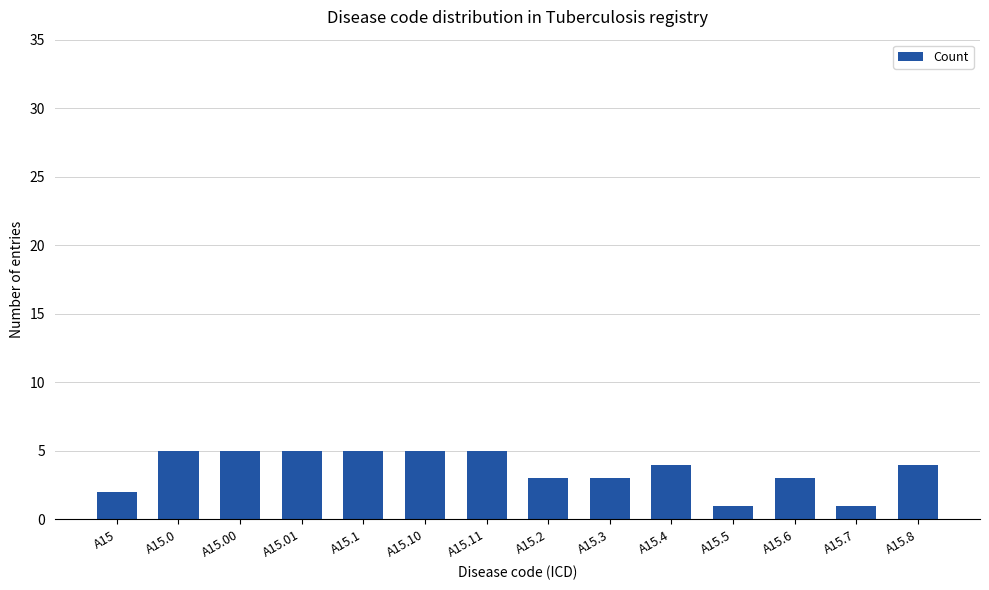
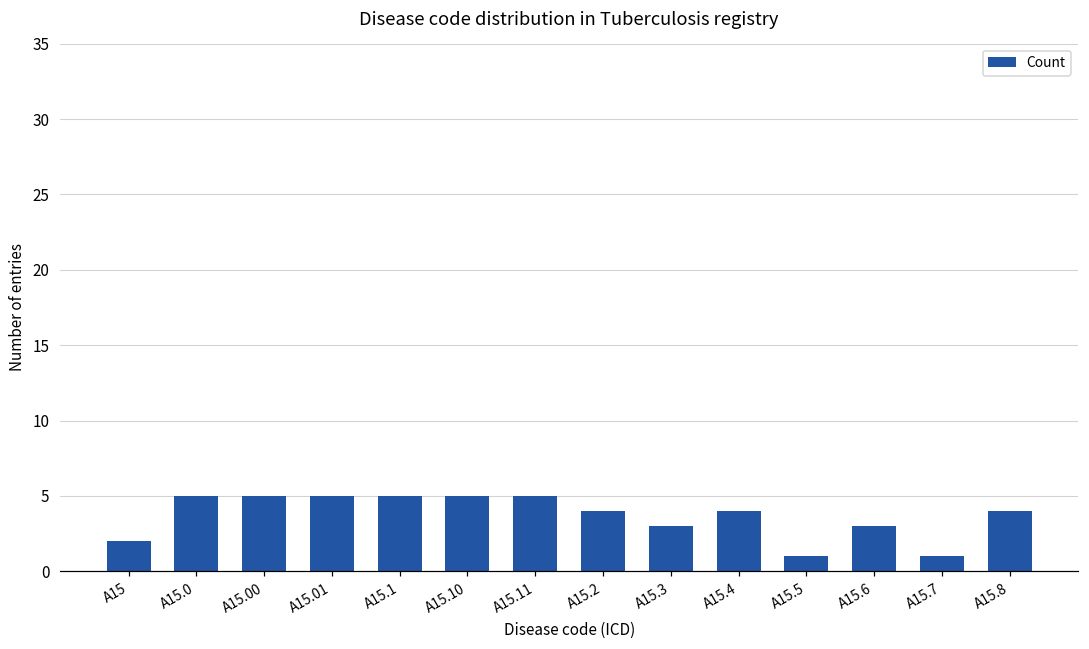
A15.2: 3 -> 4
